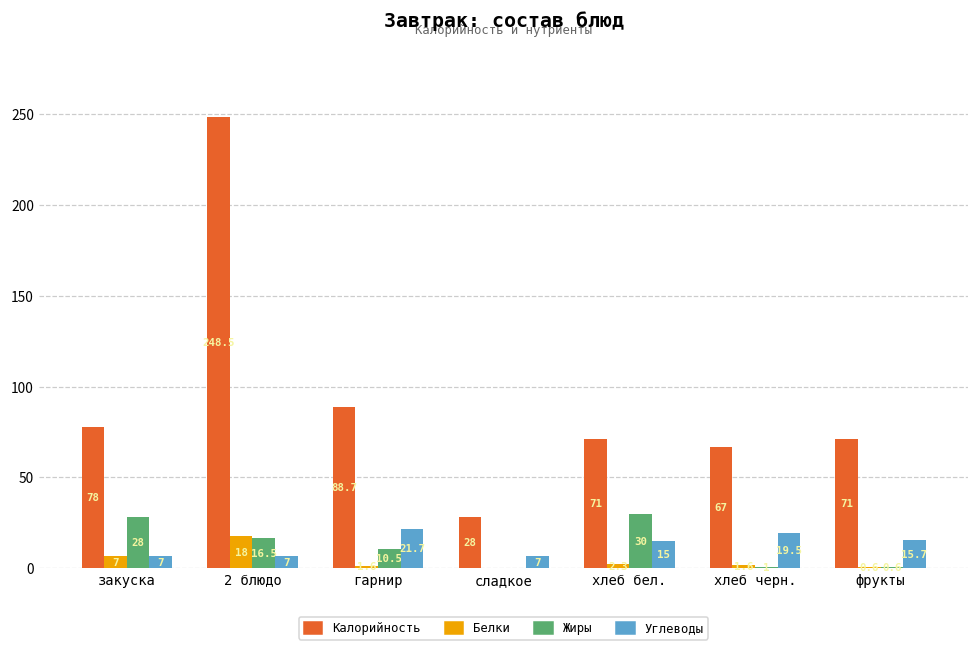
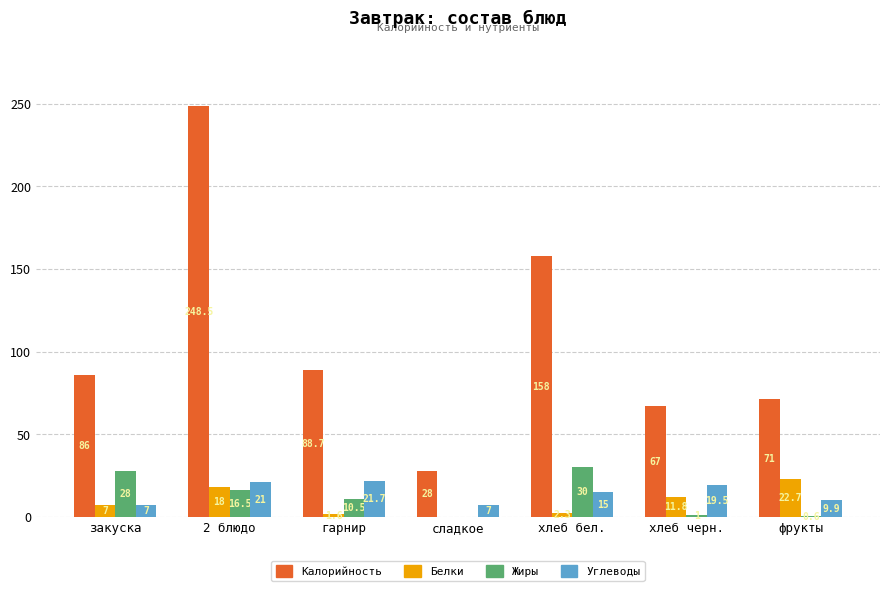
Калорийность, закуска: 78 -> 86
Углеводы, 2 блюдо: 7 -> 21
Калорийность, хлеб бел.: 71 -> 158
Белки, хлеб черн.: 1.6 -> 11.8
Белки, фрукты: 0.6 -> 22.7
Углеводы, фрукты: 15.7 -> 9.9
